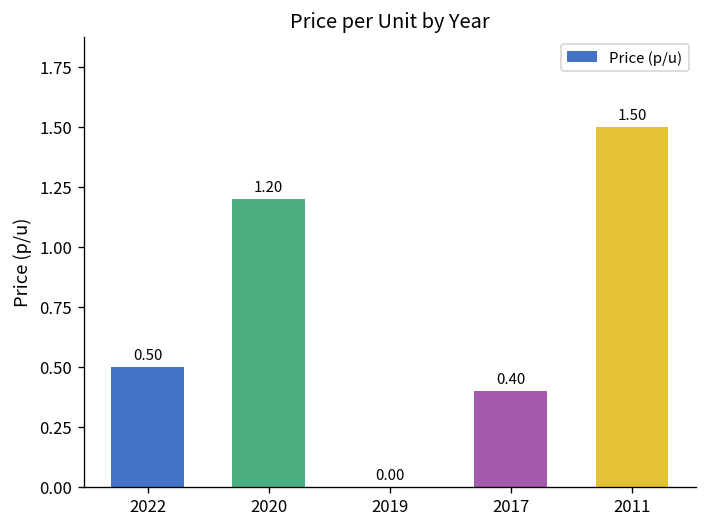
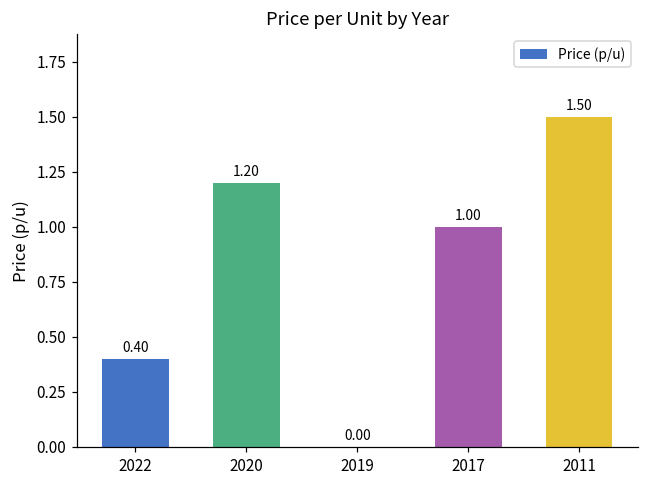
2022: 0.50 -> 0.40
2017: 0.40 -> 1.00
